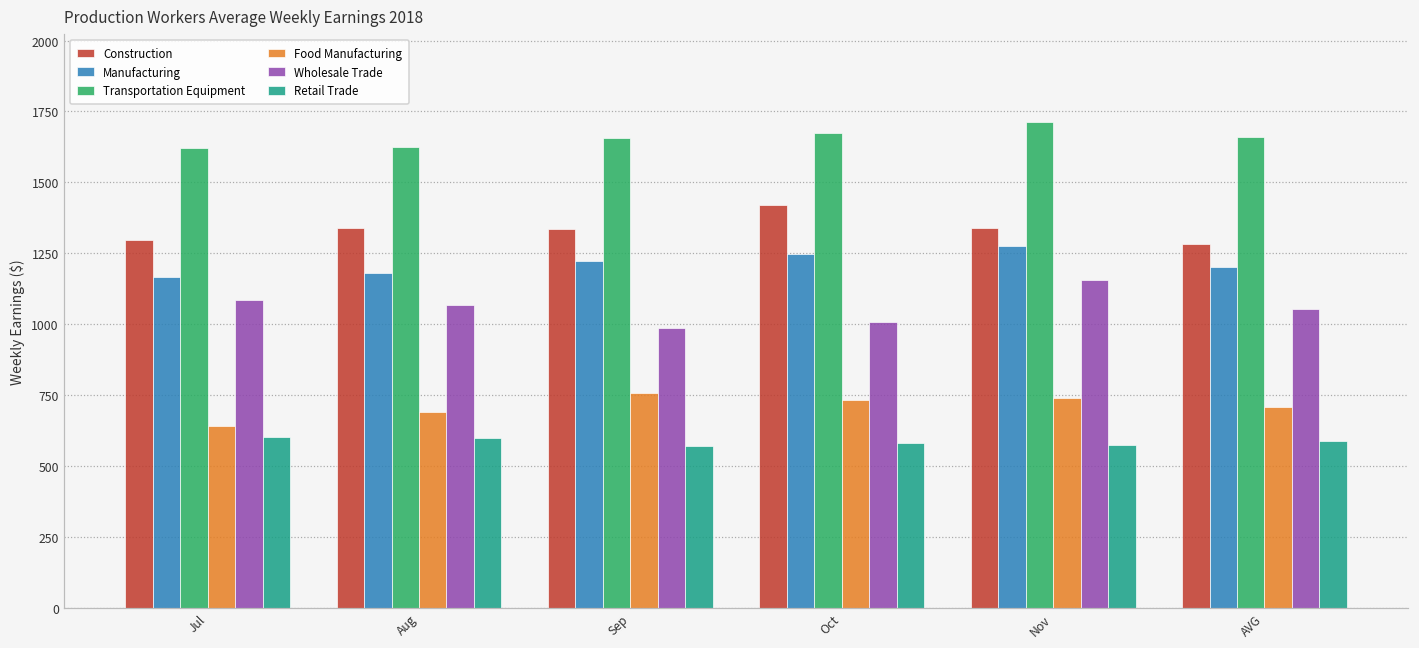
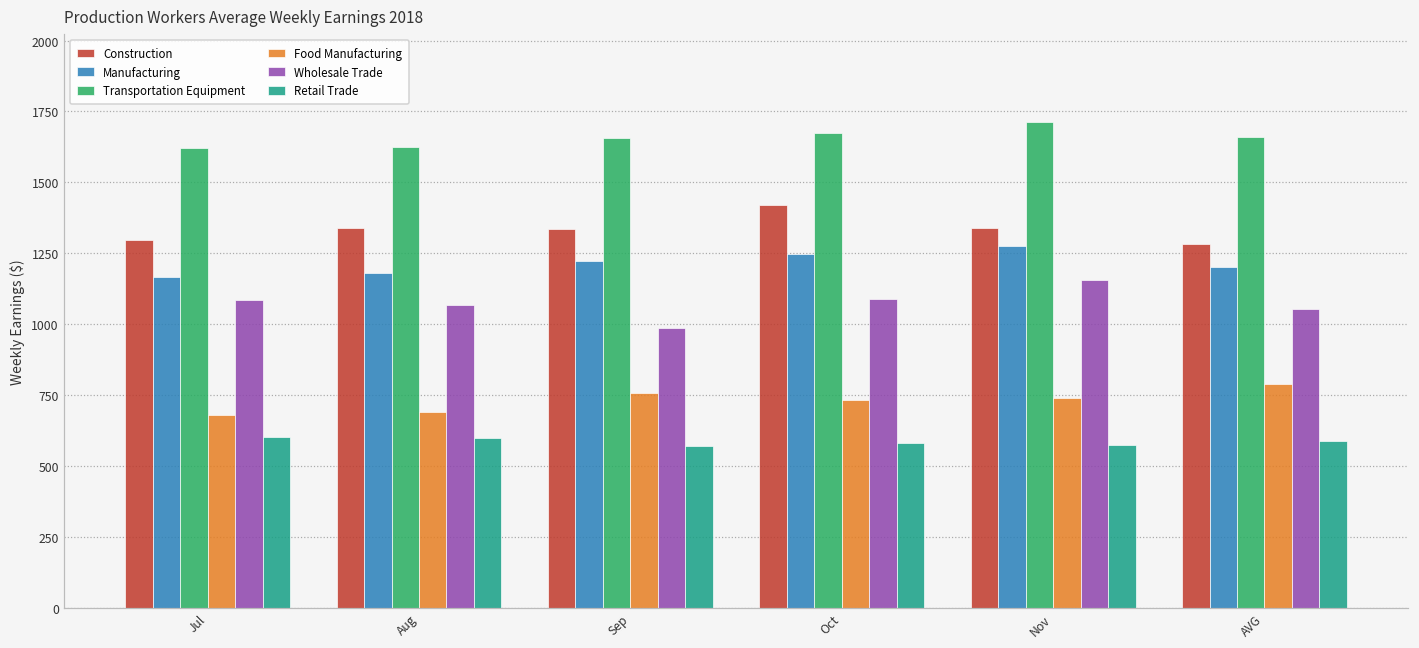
Food Manufacturing, Jul: 640 -> 680
Wholesale Trade, Oct: 1010 -> 1090
Food Manufacturing, AVG: 710 -> 790
